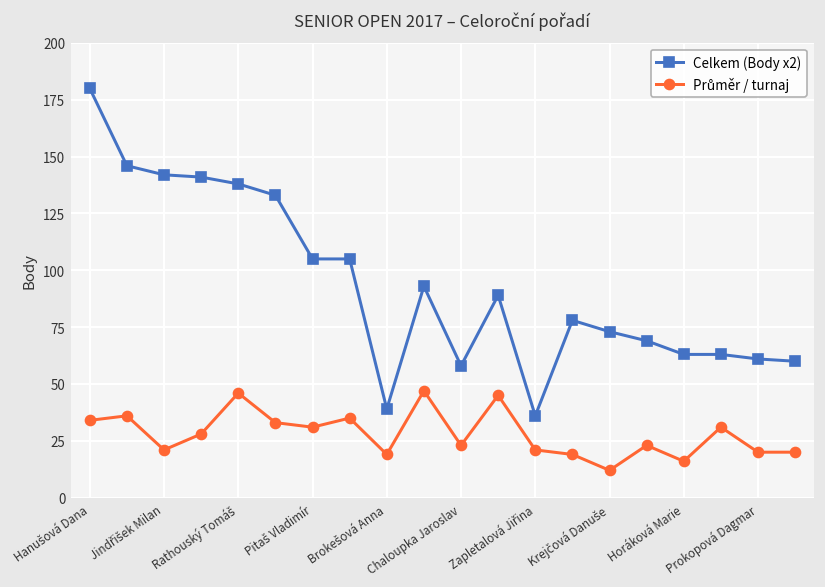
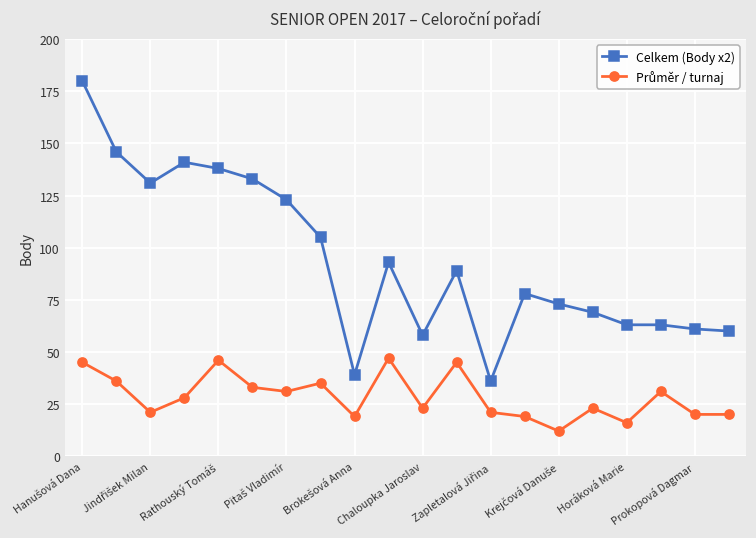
Průměr / turnaj, Hanušová Dana: 34 -> 45
Celkem (Body x2), Jindřišek Milan: 142 -> 131
Celkem (Body x2), Pitaš Vladimír: 105 -> 123
